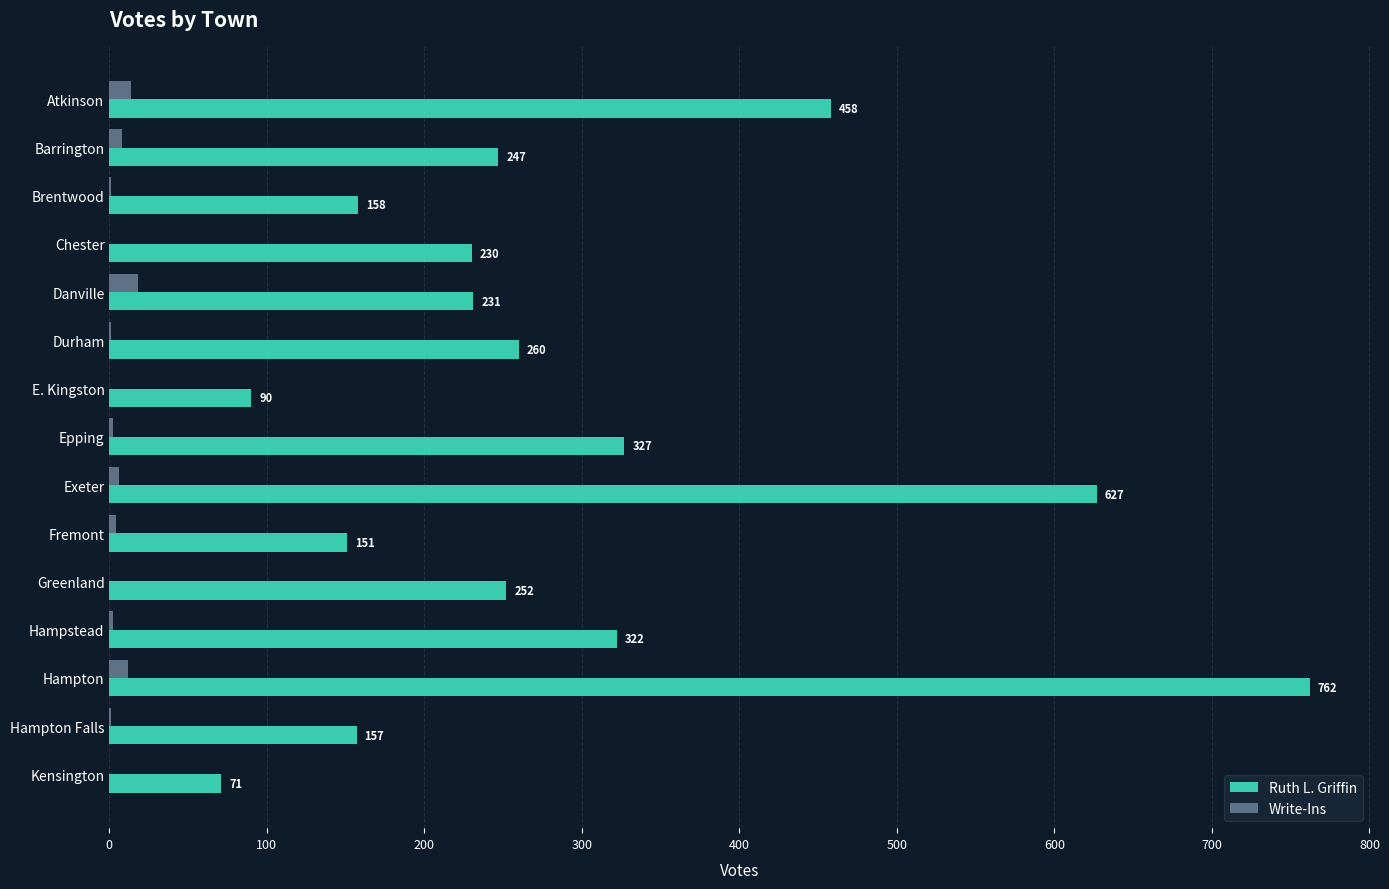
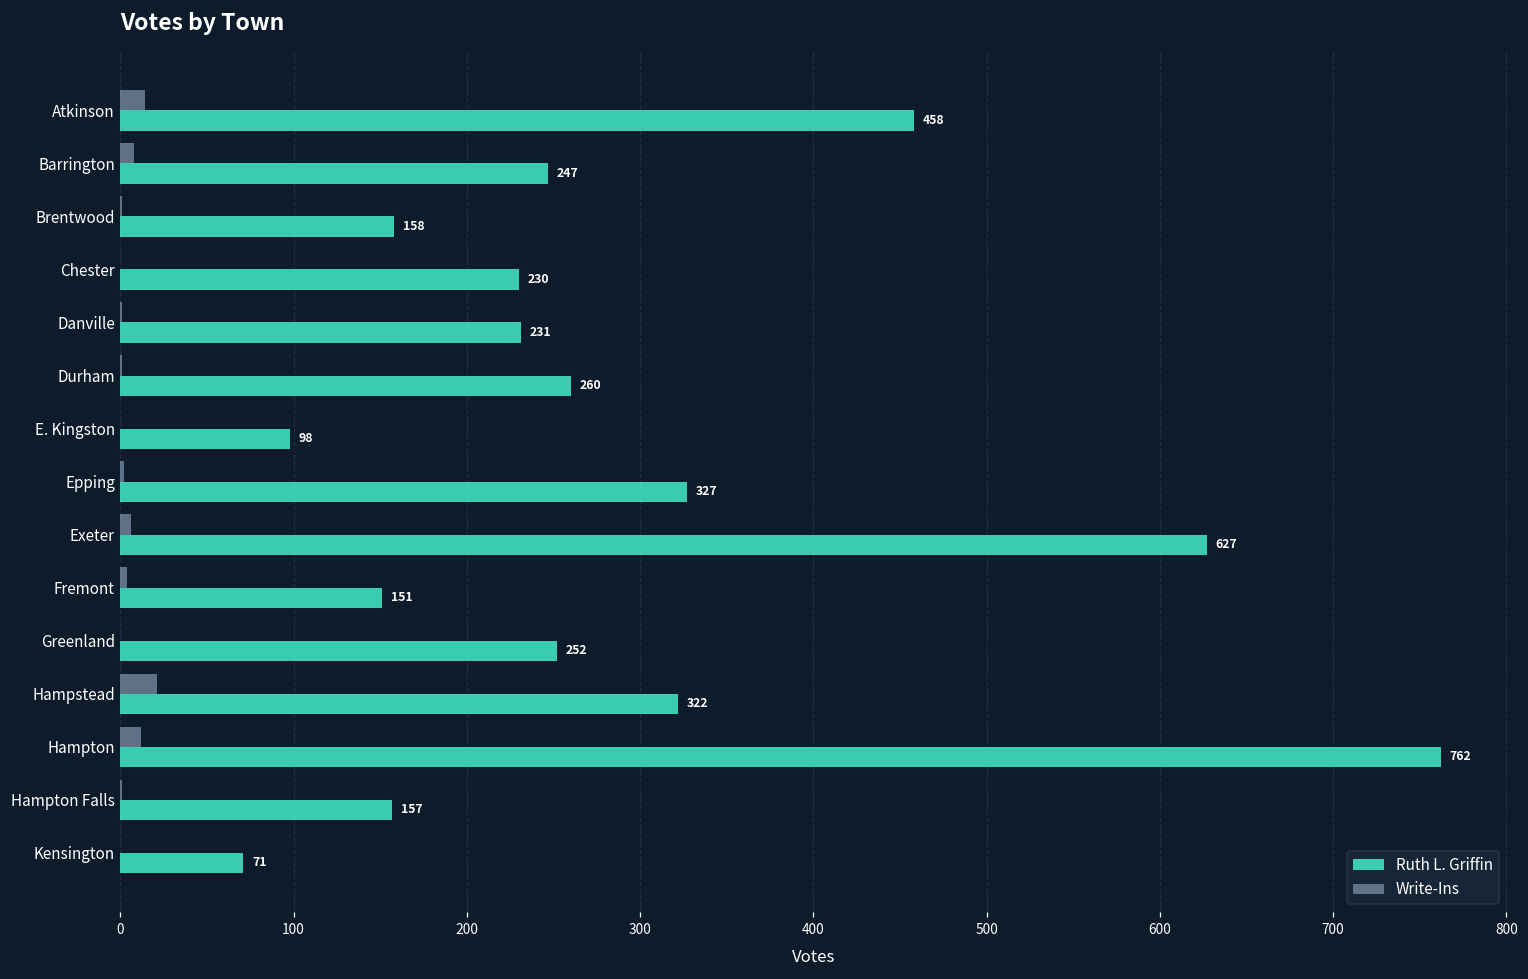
Write-Ins, Danville: 18 -> 1
Ruth L. Griffin, E. Kingston: 90 -> 98
Write-Ins, Hampstead: 2 -> 21
